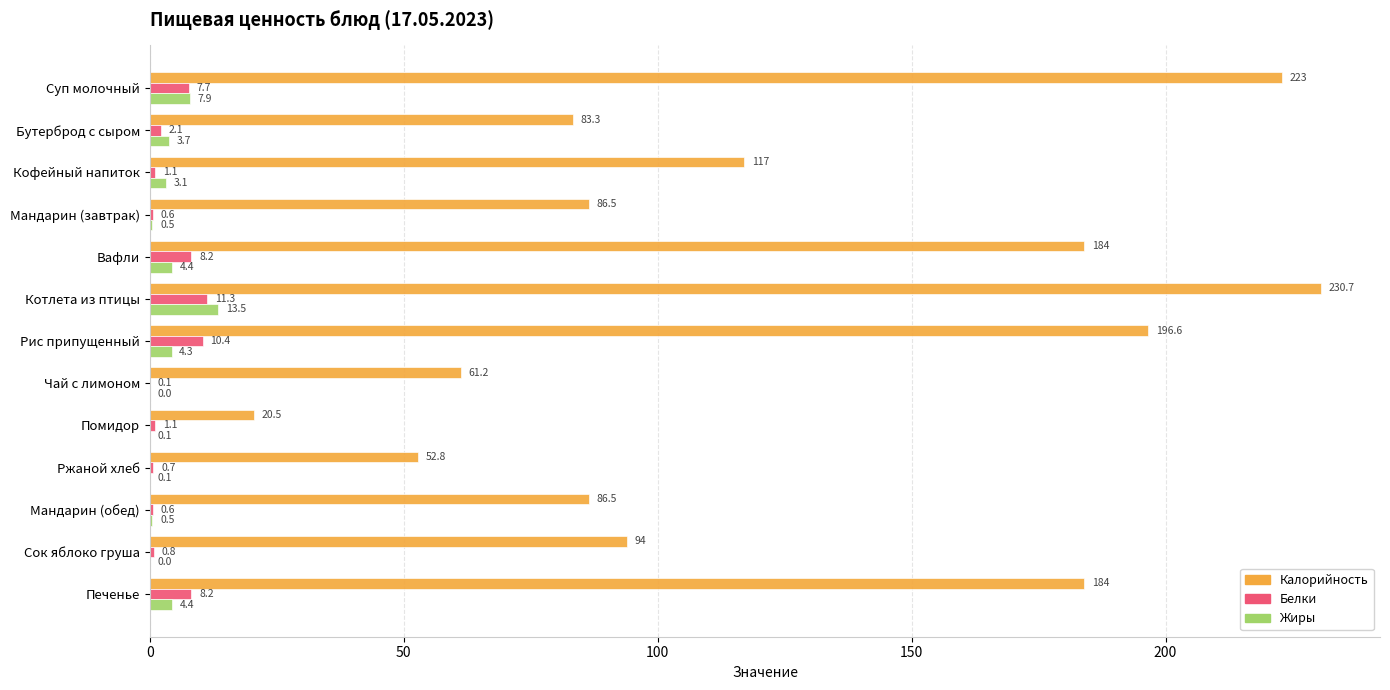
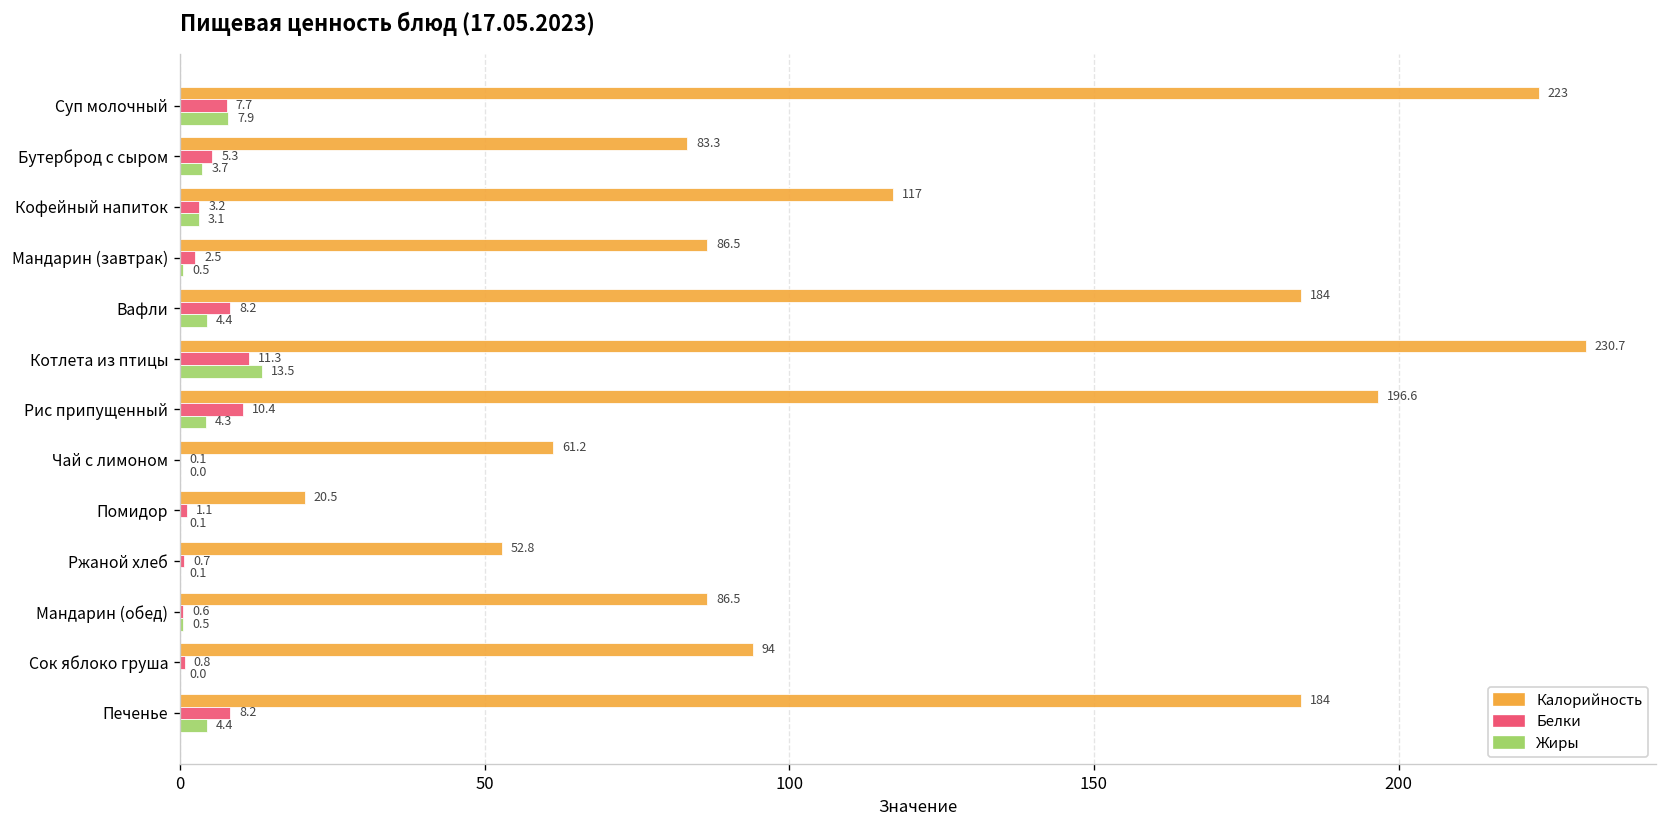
Белки, Бутерброд с сыром: 2.1 -> 5.3
Белки, Кофейный напиток: 1.1 -> 3.2
Белки, Мандарин (завтрак): 0.6 -> 2.5
